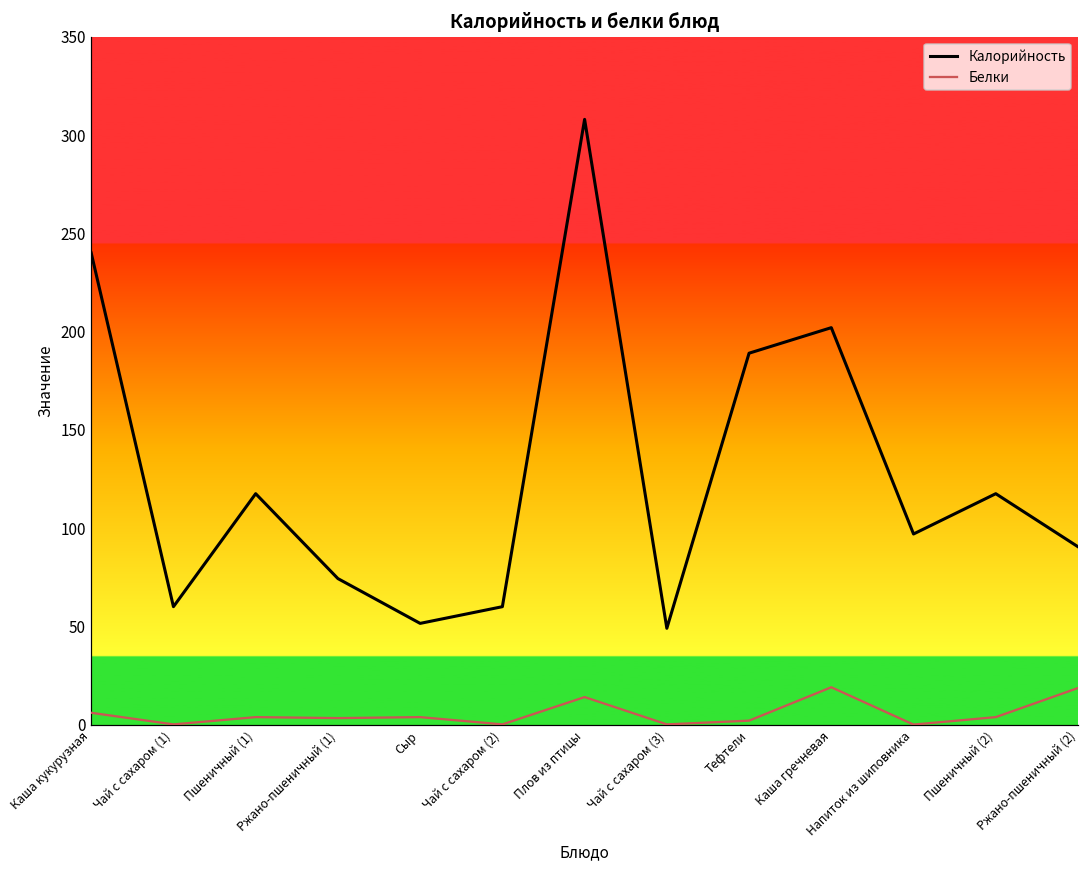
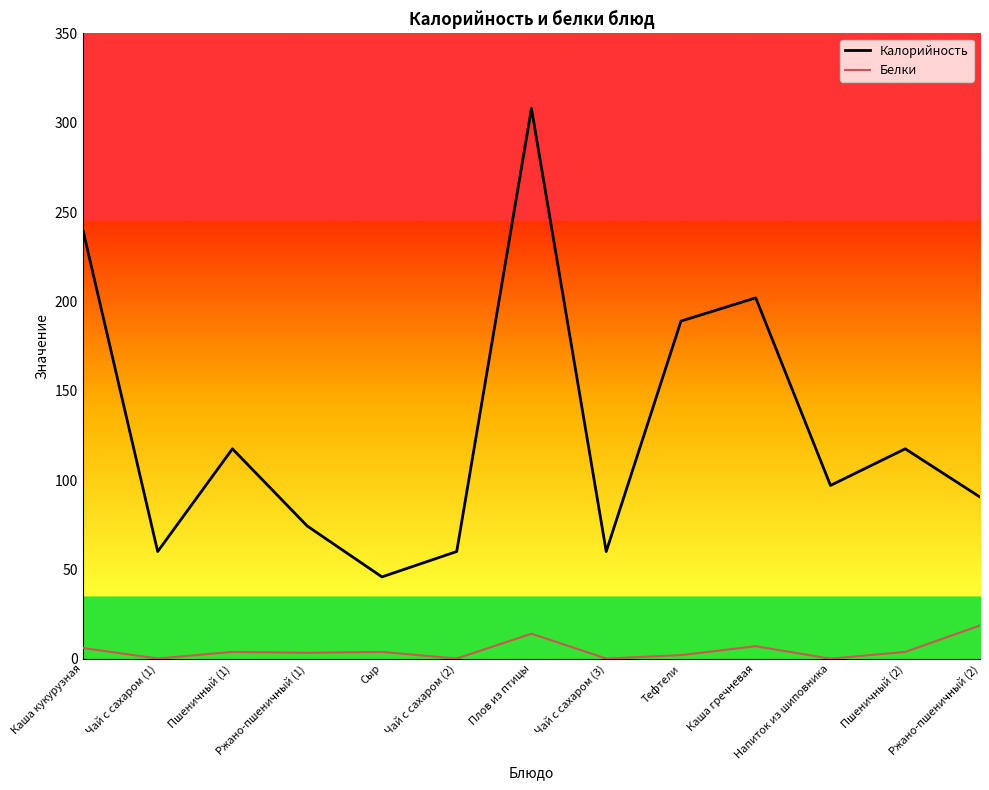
Калорийность, Сыр: 52 -> 46
Калорийность, Чай с сахаром (3): 49 -> 60
Белки, Каша гречневая: 19 -> 7
